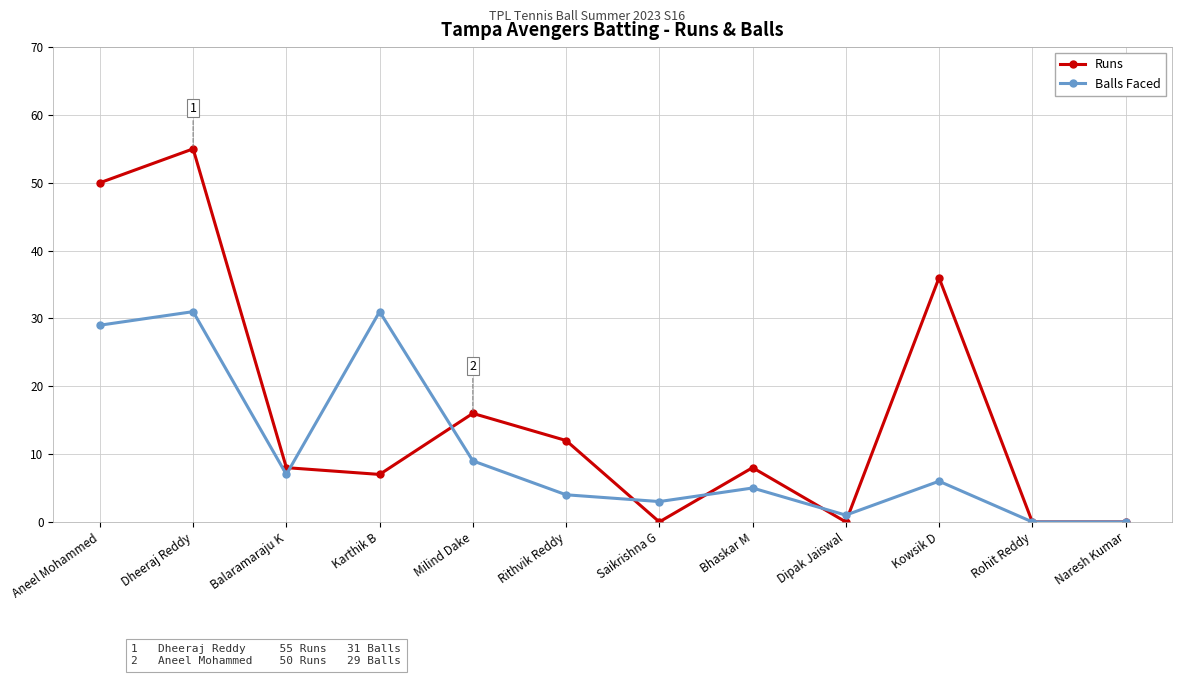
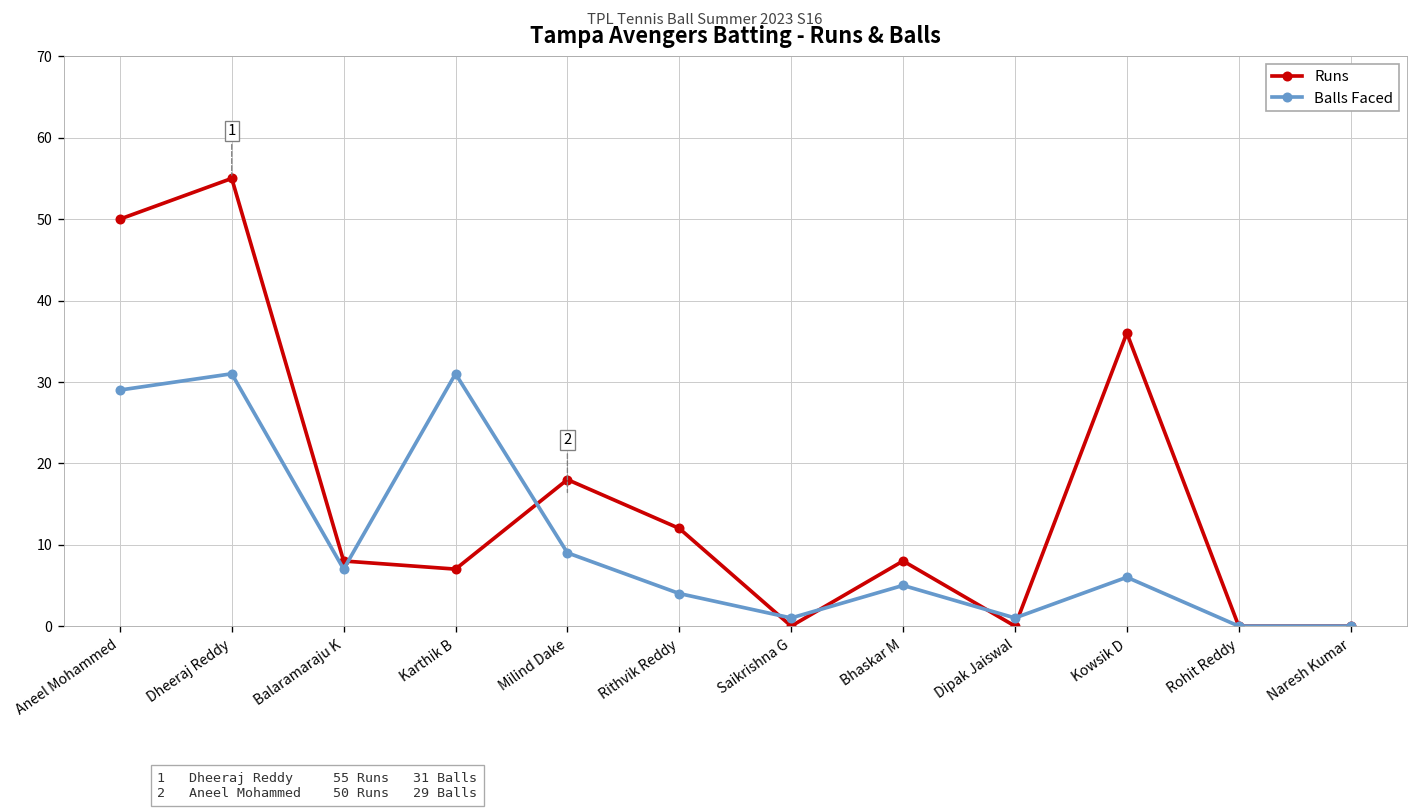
Runs, Milind Dake: 16 -> 18
Balls Faced, Saikrishna G: 3 -> 1
